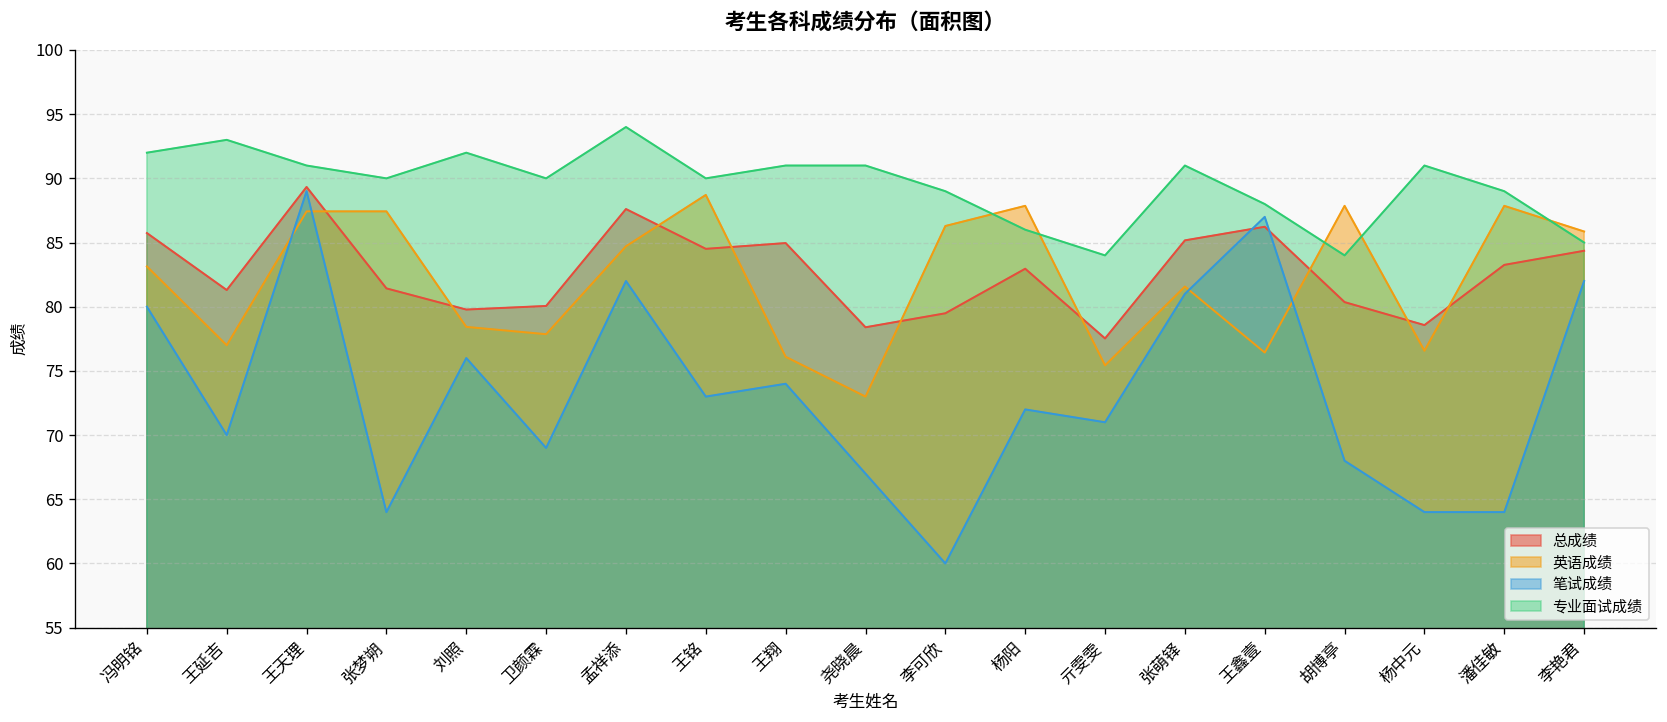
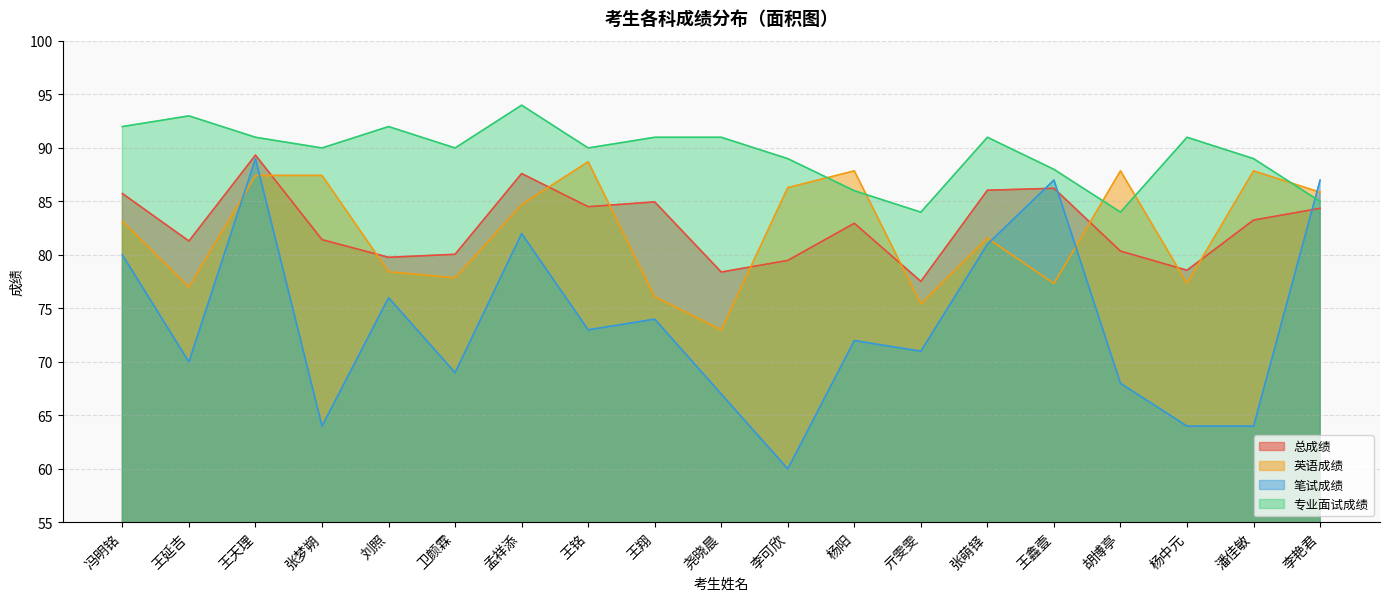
总成绩, 张萌铎: 85.2 -> 86.1
英语成绩, 王鑫壹: 76.4 -> 77.3
英语成绩, 杨中元: 76.6 -> 77.4
笔试成绩, 李艳君: 82 -> 87
